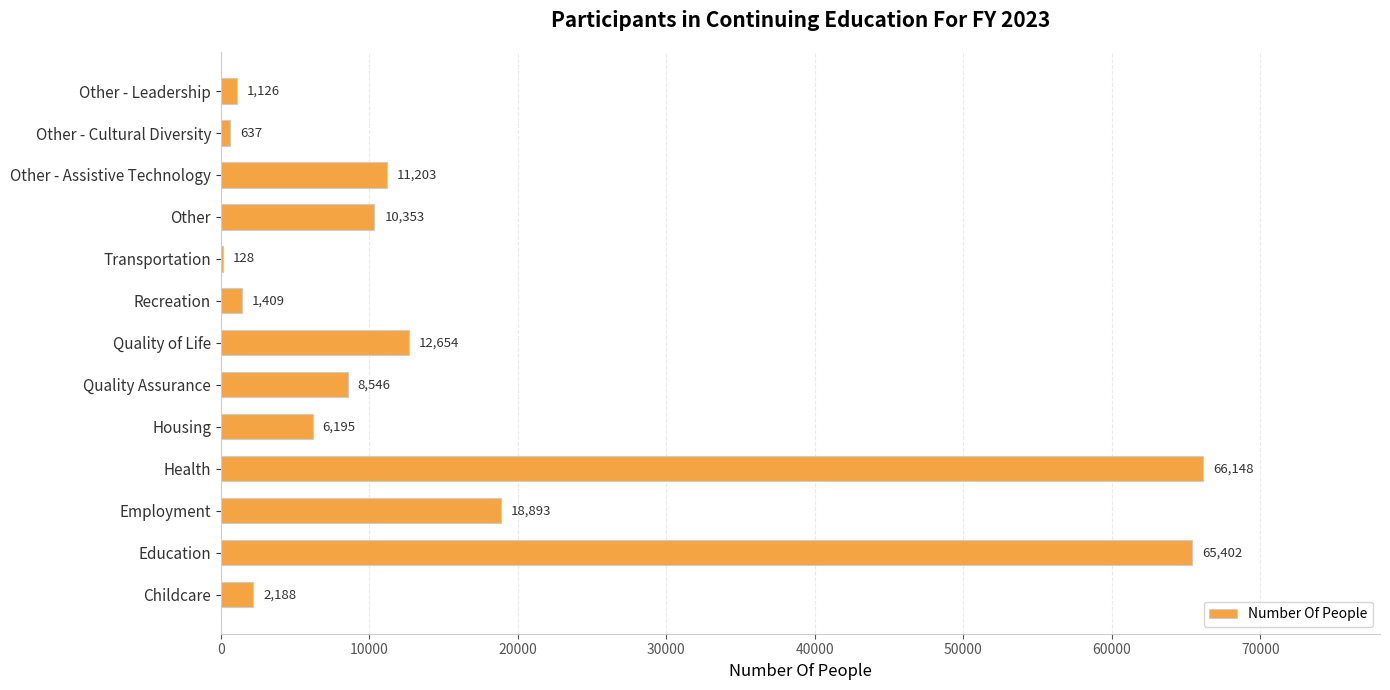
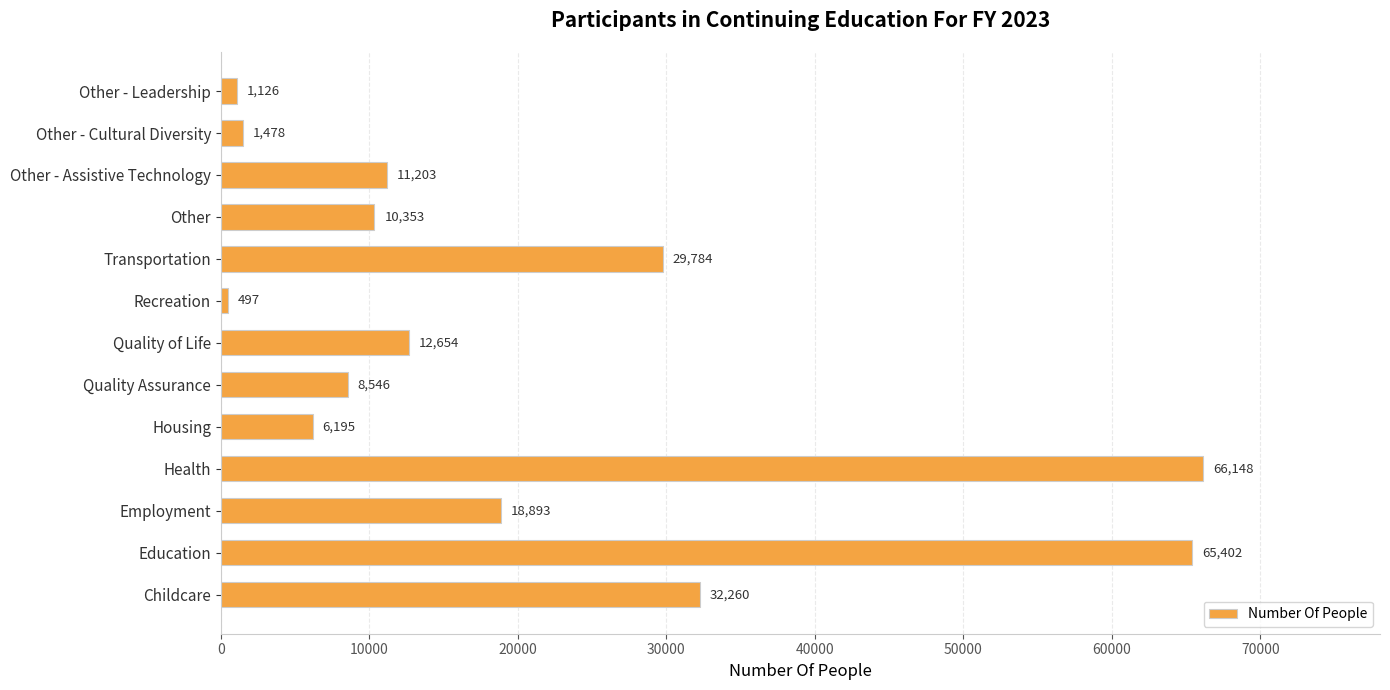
Other - Cultural Diversity: 637 -> 1,478
Transportation: 128 -> 29,784
Recreation: 1,409 -> 497
Childcare: 2,188 -> 32,260
